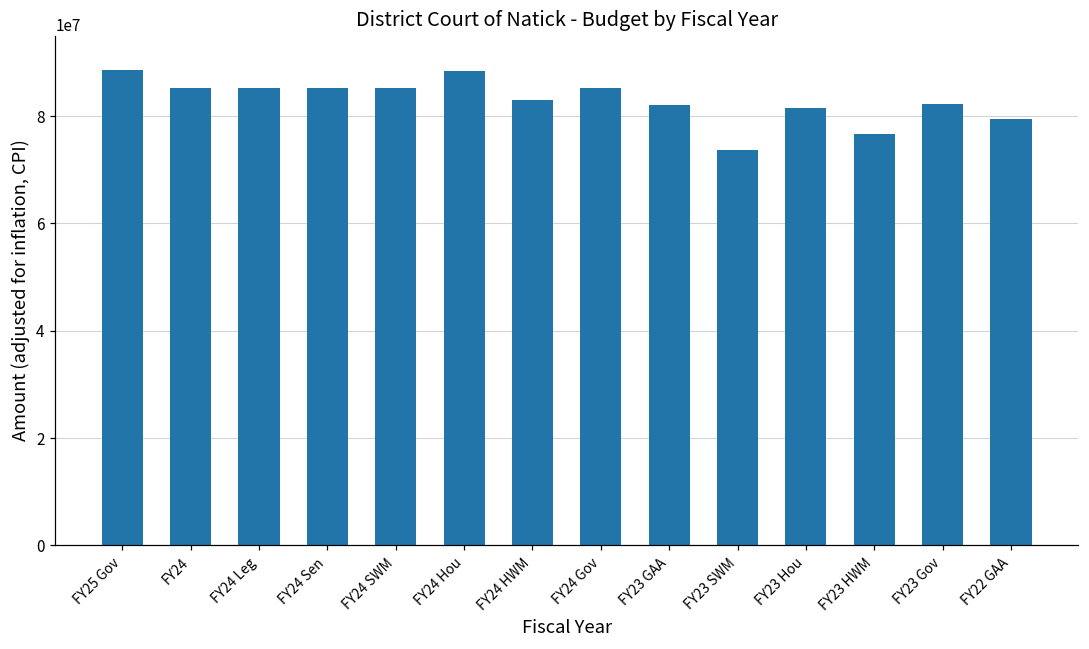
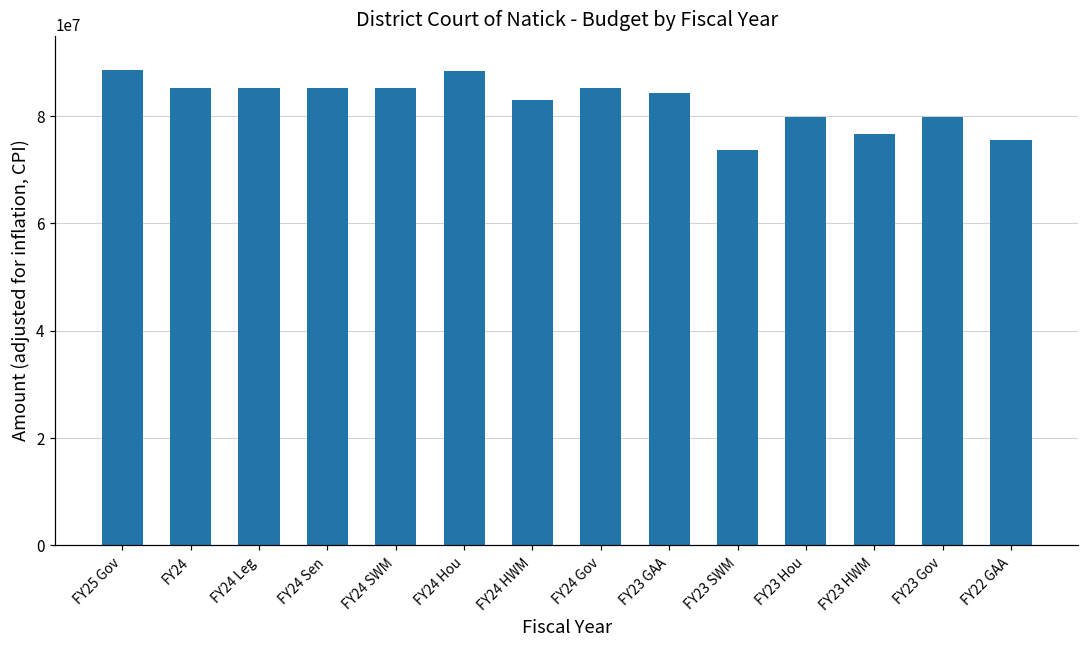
FY23 GAA: 82000000 -> 84000000
FY23 Hou: 82000000 -> 80000000
FY23 Gov: 82000000 -> 80000000
FY22 GAA: 79000000 -> 75000000
